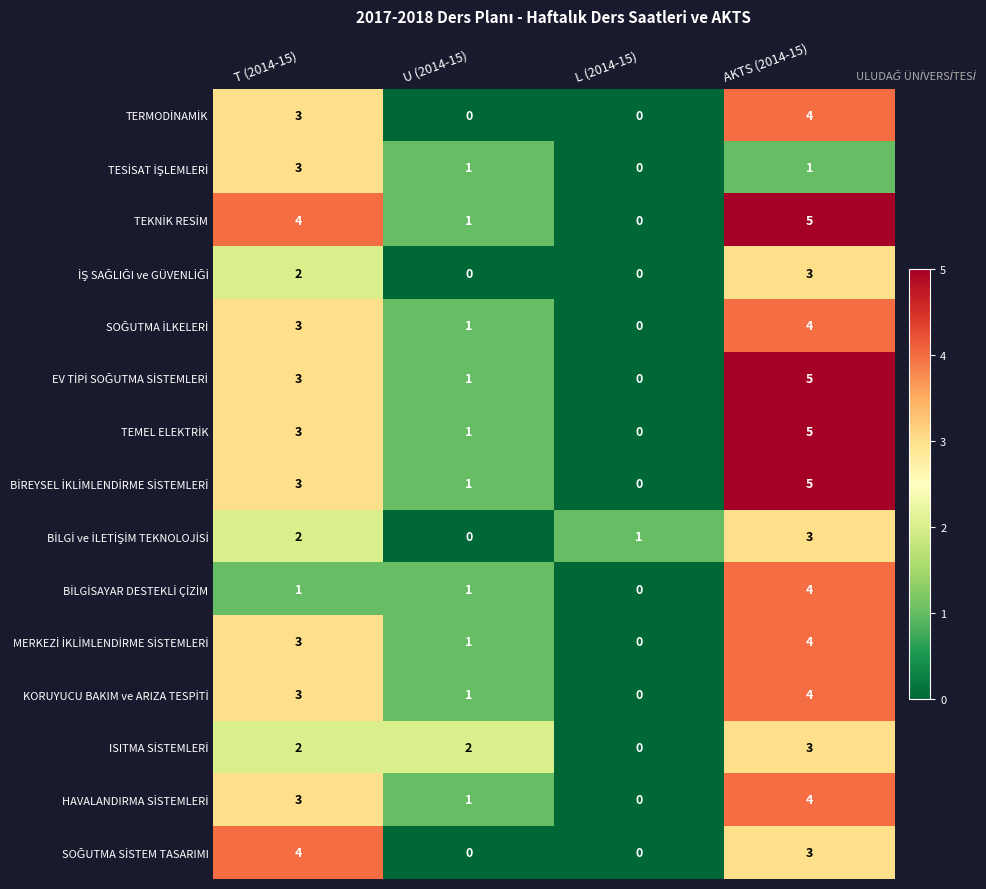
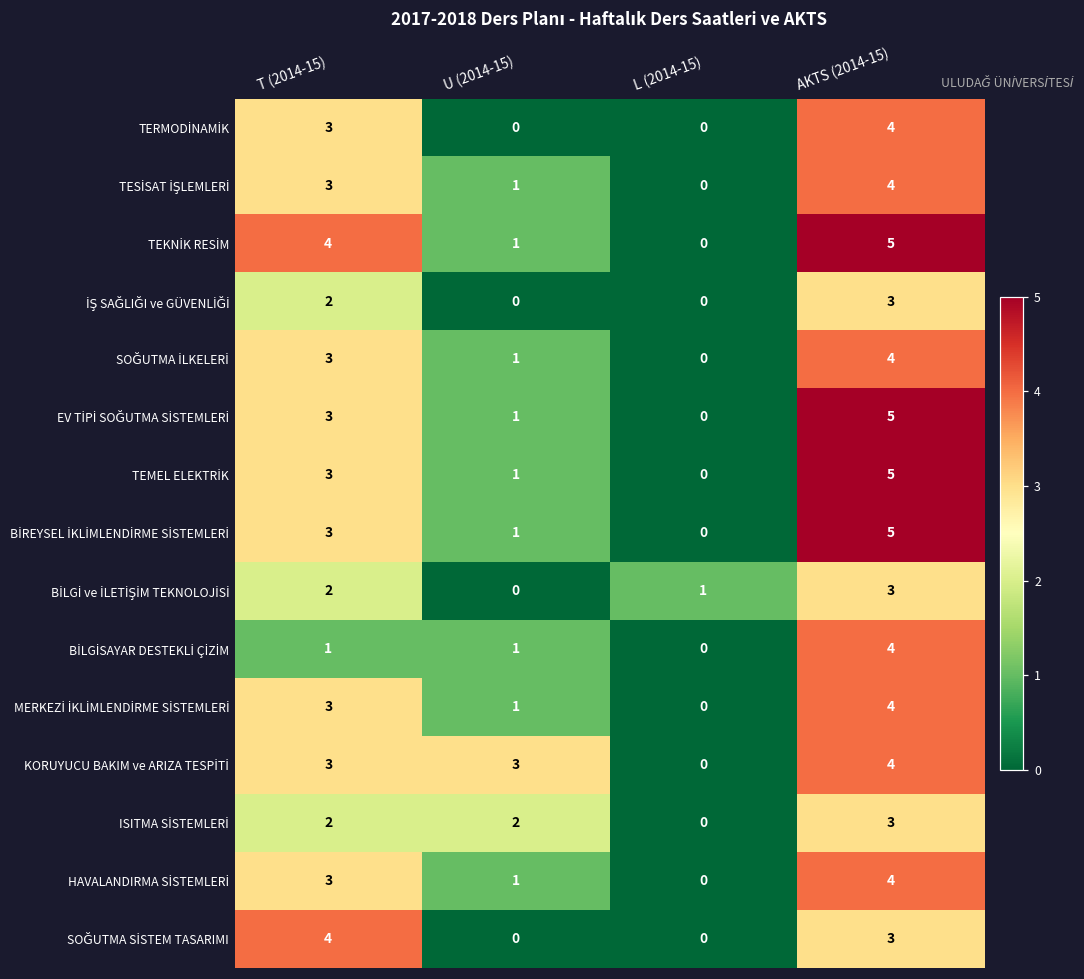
TESİSAT İŞLEMLERİ, AKTS (2014-15): 1 -> 4
KORUYUCU BAKIM ve ARIZA TESPİTİ, U (2014-15): 1 -> 3
